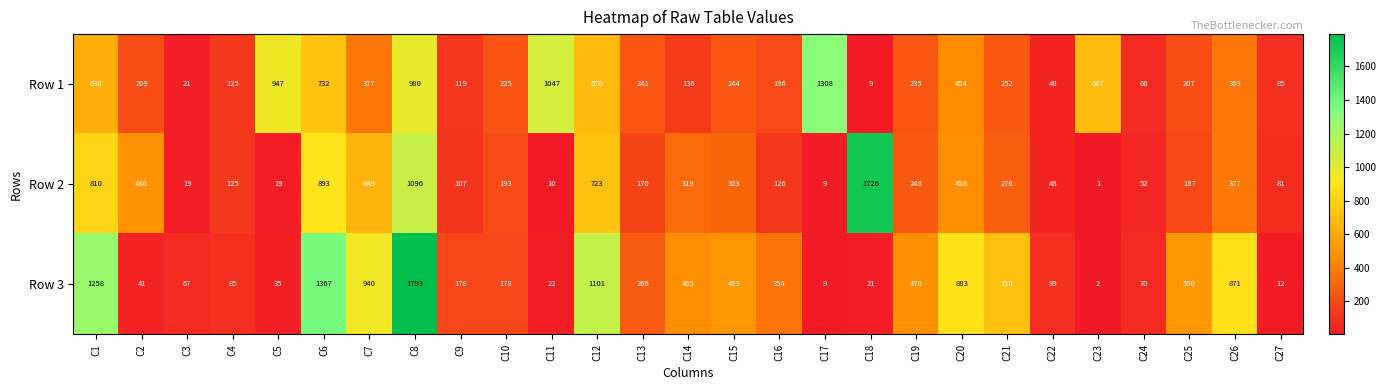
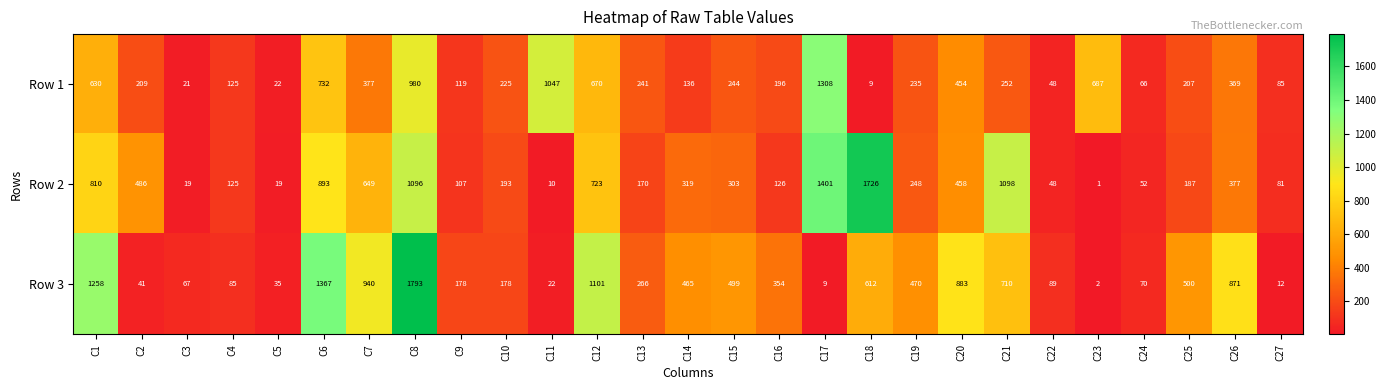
Row 1, C5: 947 -> 22
Row 2, C17: 9 -> 1401
Row 2, C21: 276 -> 1098
Row 3, C18: 21 -> 612
